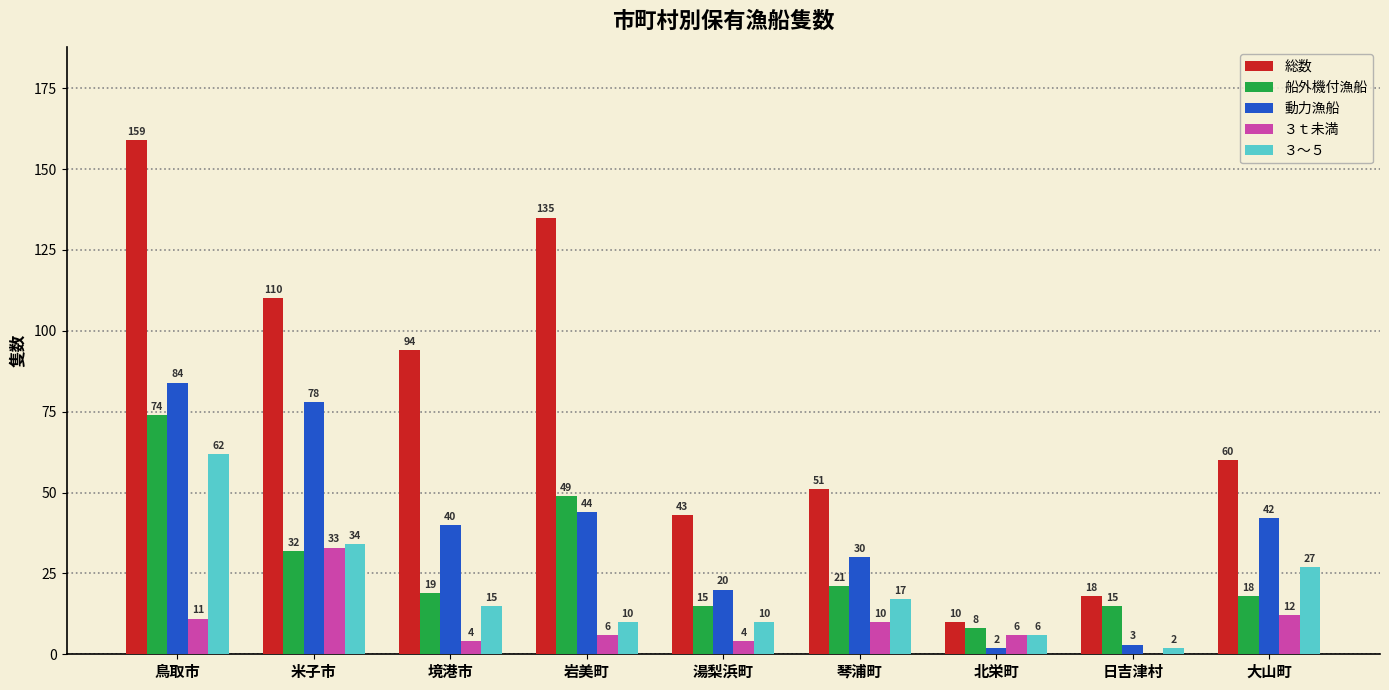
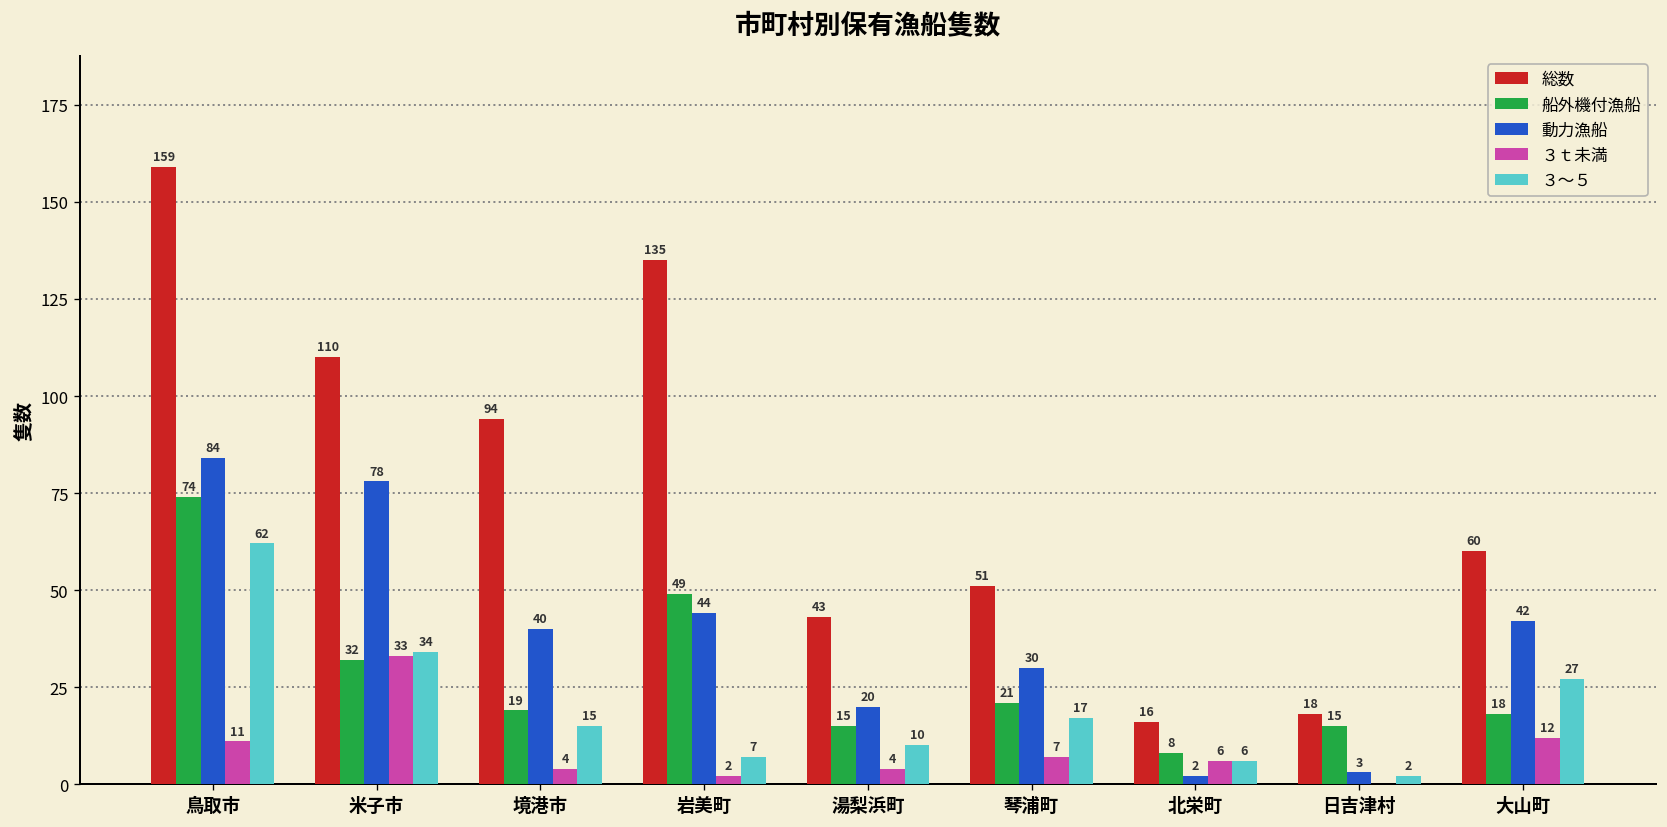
３ｔ未満, 岩美町: 6 -> 2
３～５, 岩美町: 10 -> 7
３ｔ未満, 琴浦町: 10 -> 7
総数, 北栄町: 10 -> 16
